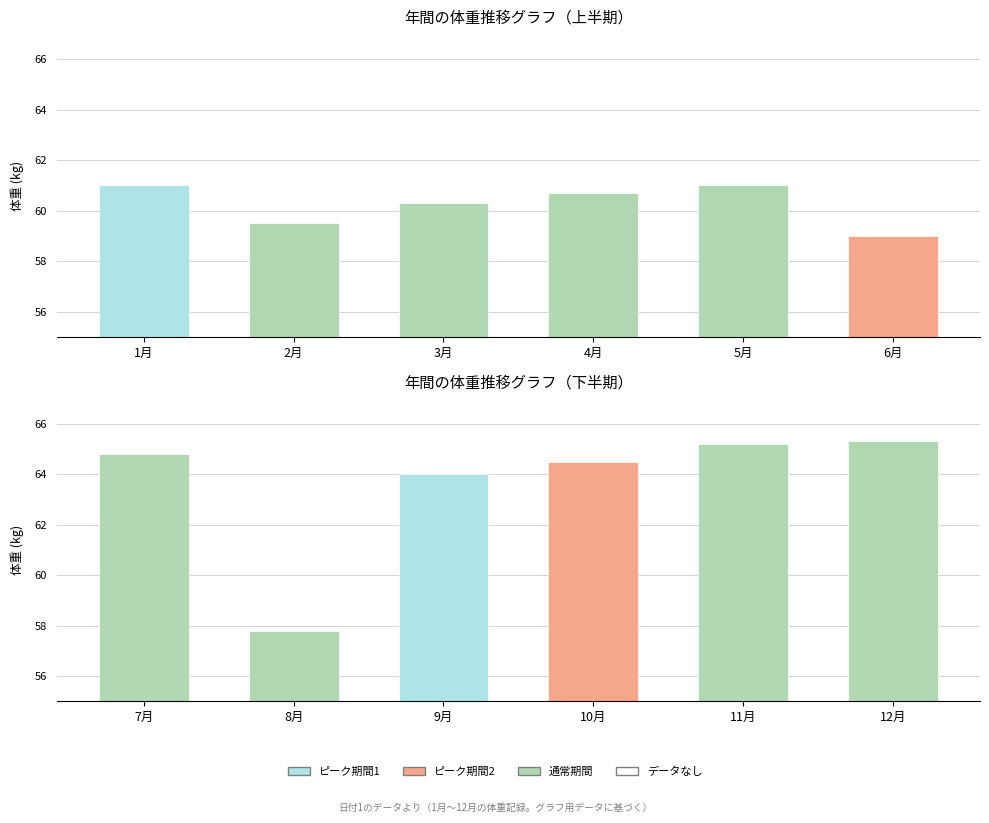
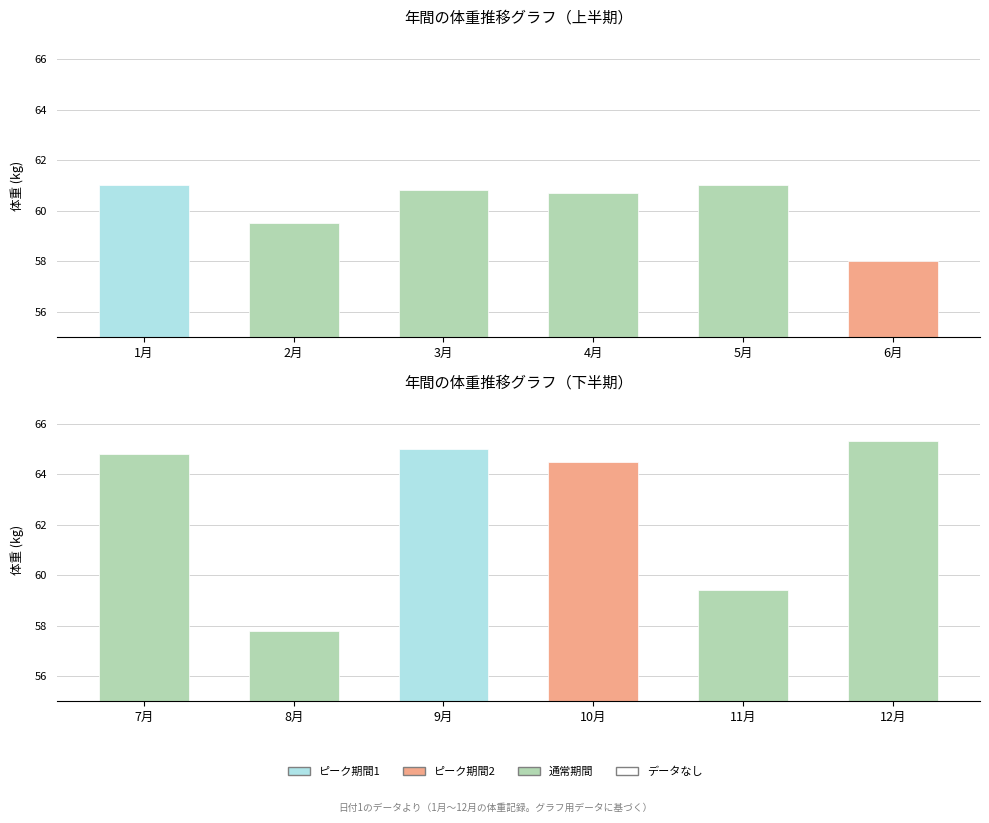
年間の体重推移グラフ（上半期）, 3月: 60.3 -> 60.8
年間の体重推移グラフ（上半期）, 6月: 59 -> 58
年間の体重推移グラフ（下半期）, 9月: 64 -> 65
年間の体重推移グラフ（下半期）, 11月: 65.2 -> 59.4
